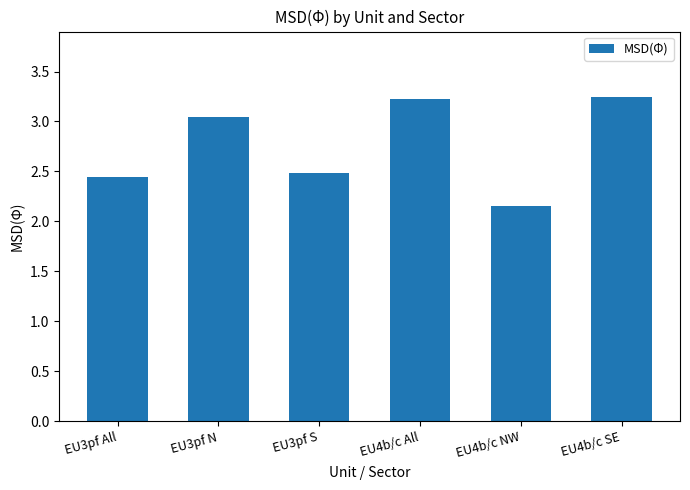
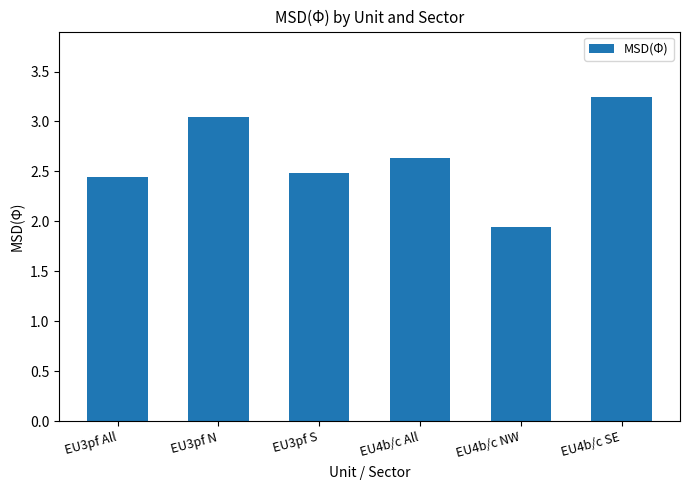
EU4b/c All: 3.2 -> 2.6
EU4b/c NW: 2.2 -> 1.9
